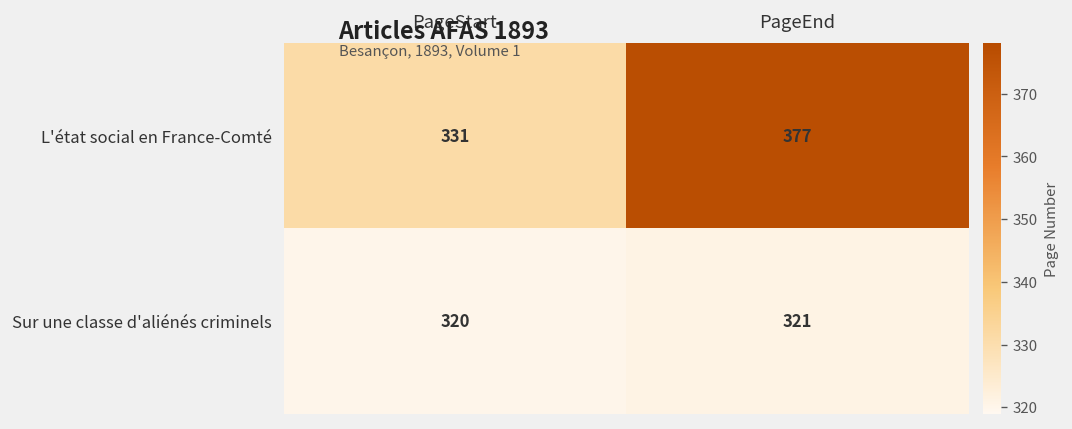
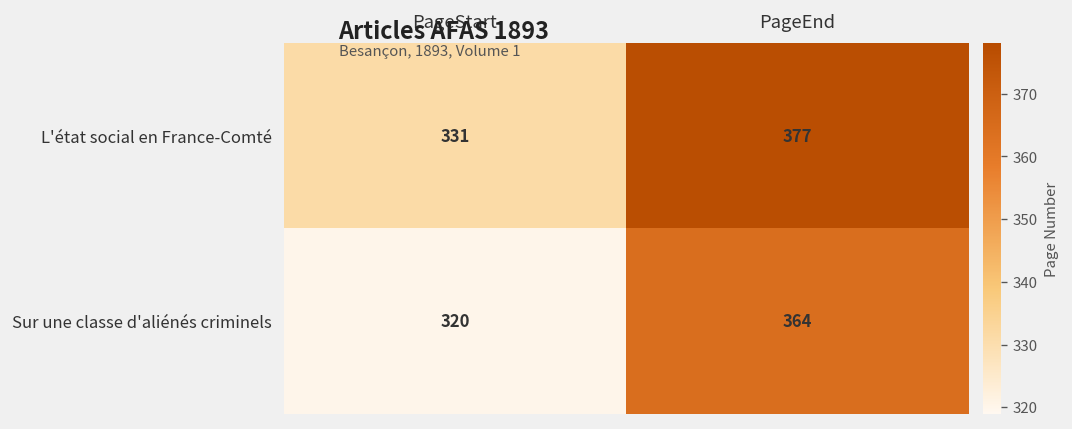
Sur une classe d'aliénés criminels, PageEnd: 321 -> 364
